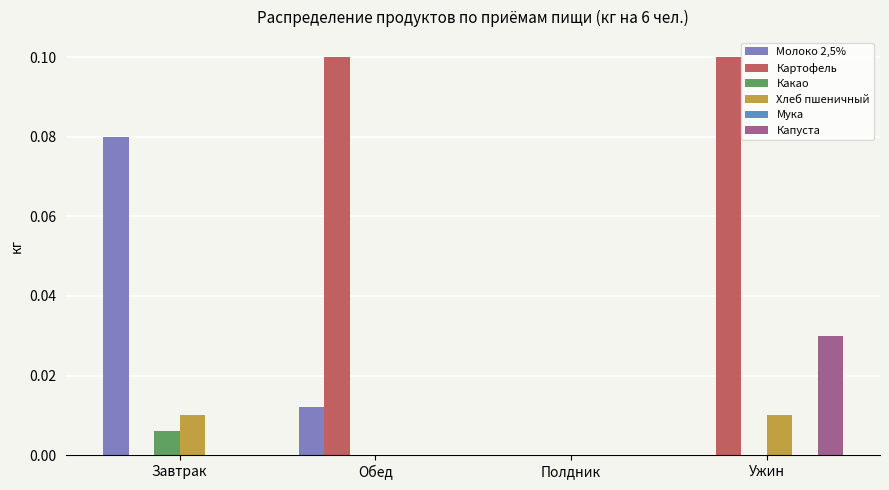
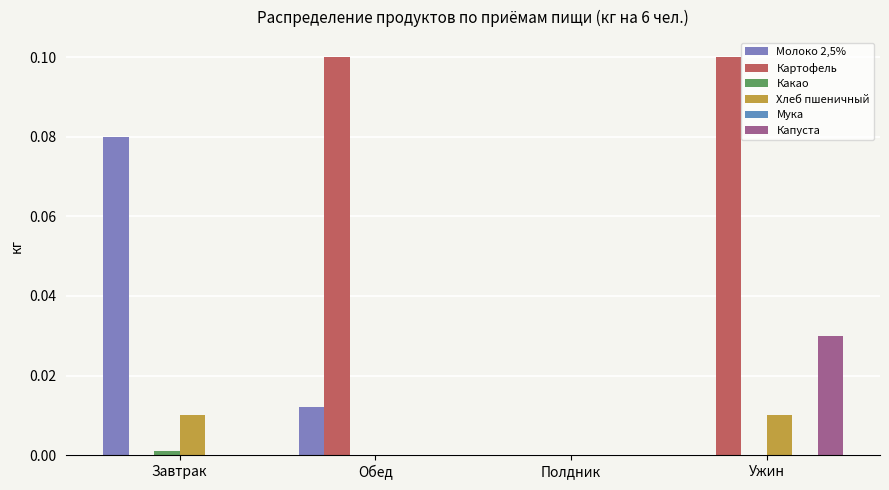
Какао, Завтрак: 0.006 -> 0.001
